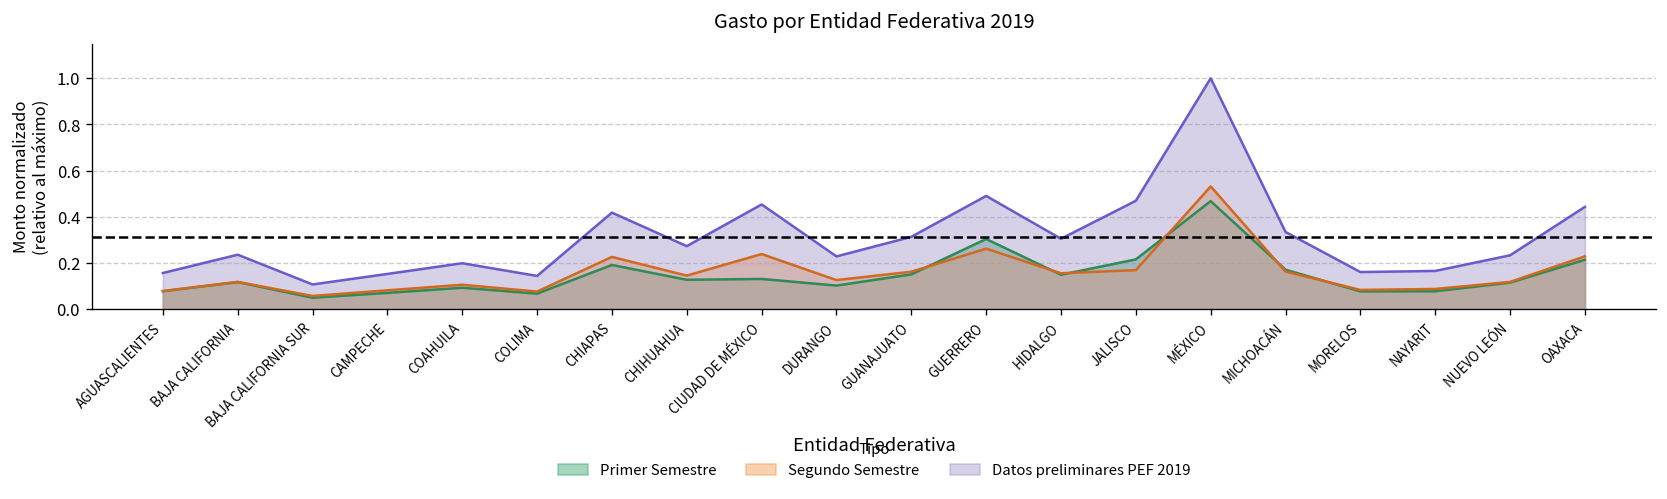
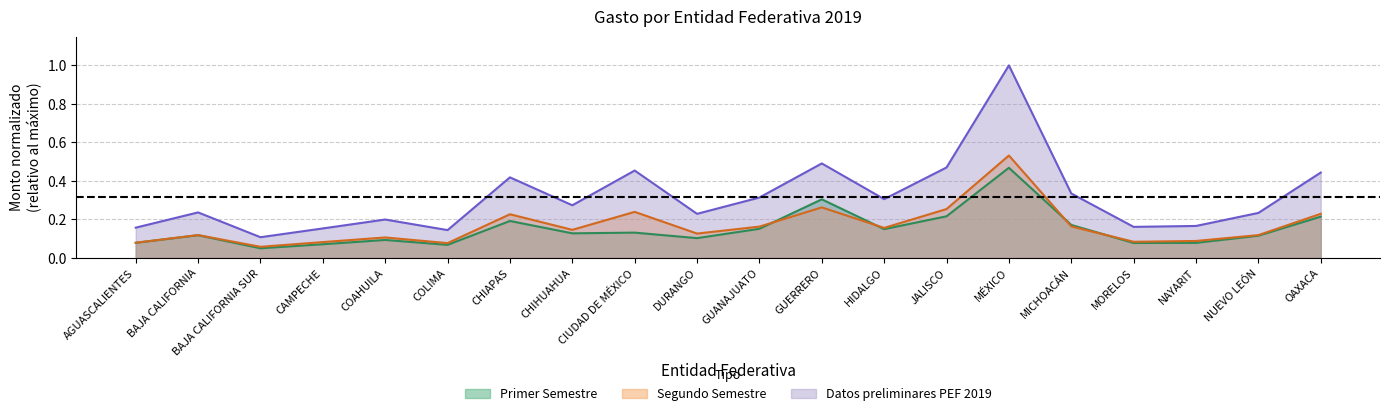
Segundo Semestre, JALISCO: 0.17 -> 0.25
